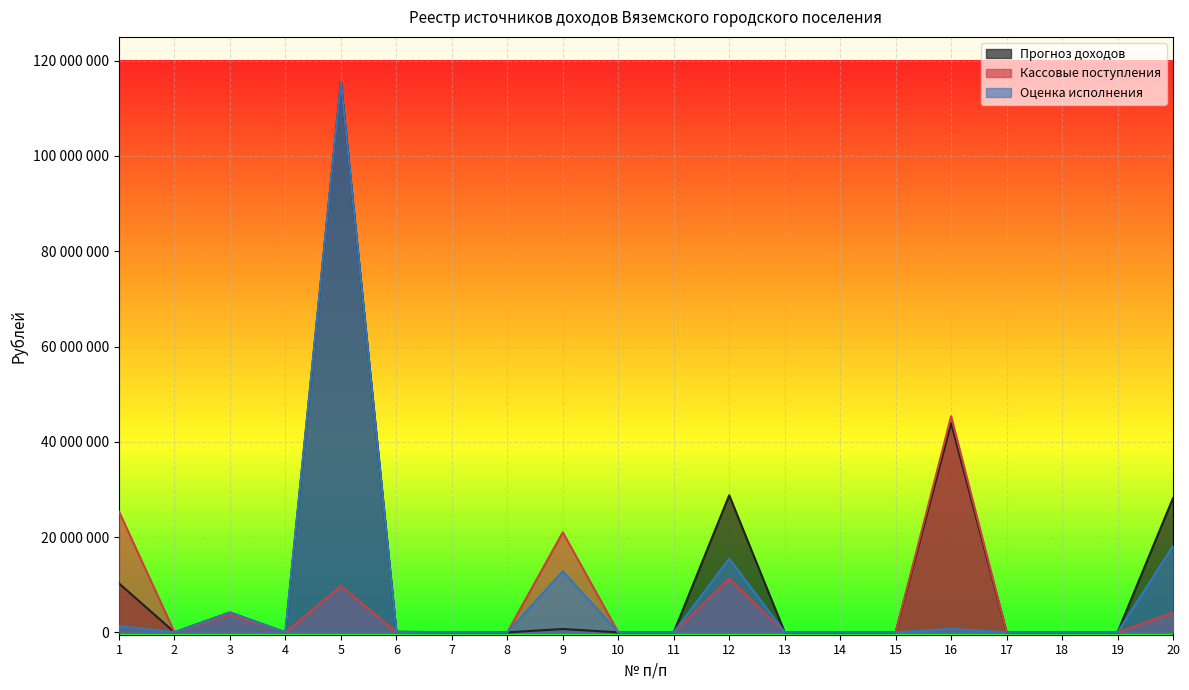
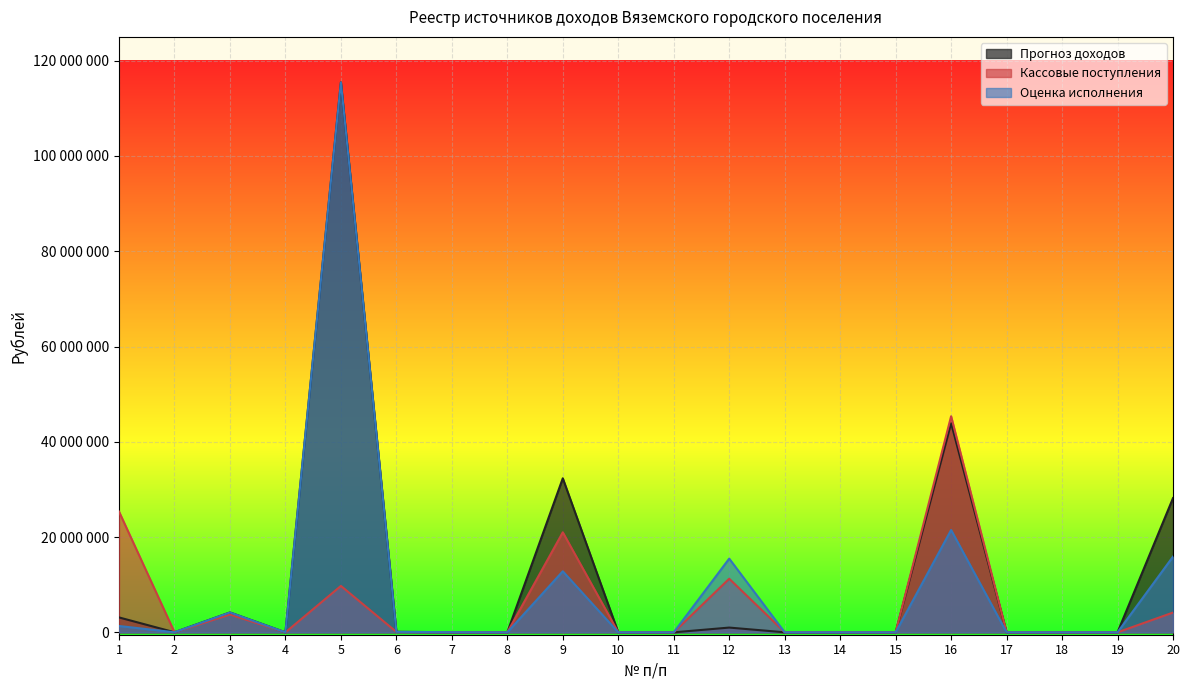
Прогноз доходов, 1: 10000000 -> 3000000
Прогноз доходов, 9: 1000000 -> 32000000
Прогноз доходов, 12: 29000000 -> 1000000
Оценка исполнения, 16: 1000000 -> 21000000
Оценка исполнения, 20: 18000000 -> 16000000
